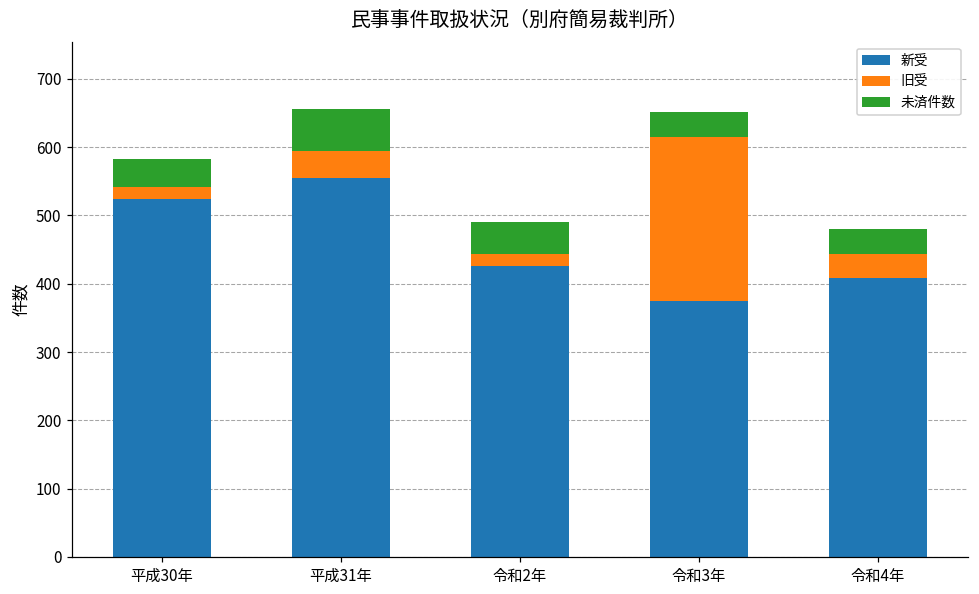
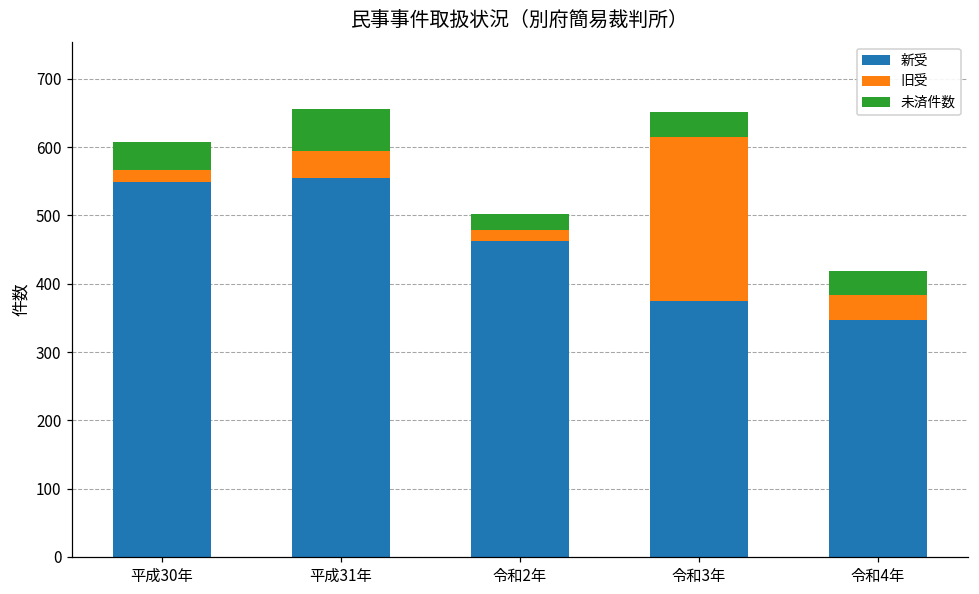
新受, 平成30年: 520 -> 550
新受, 令和2年: 430 -> 460
未済件数, 令和2年: 50 -> 20
新受, 令和4年: 410 -> 350
